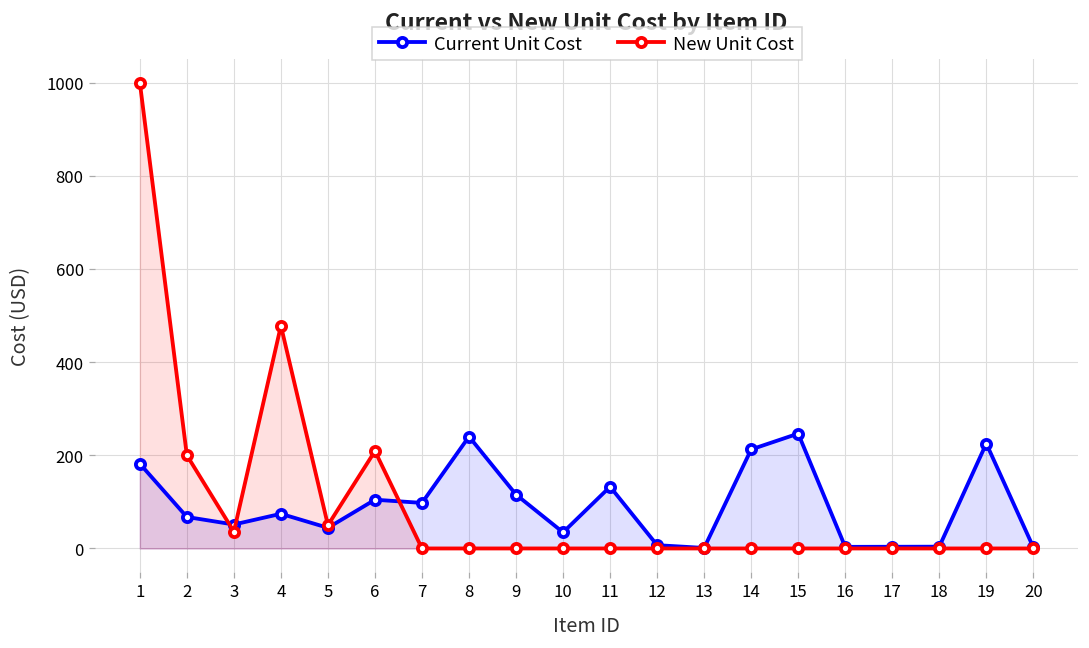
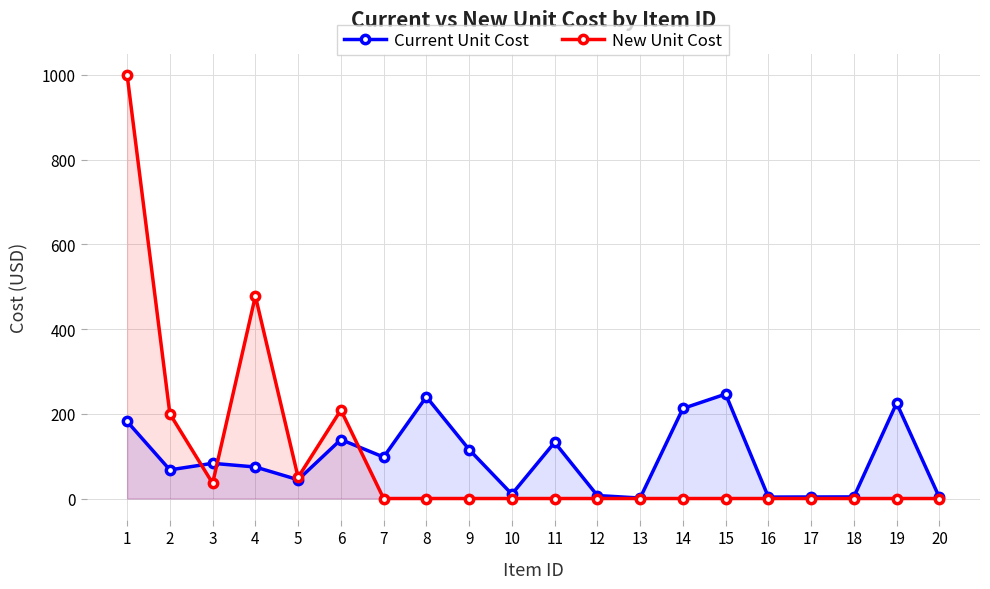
Current Unit Cost, 3: 50 -> 80
Current Unit Cost, 6: 100 -> 140
Current Unit Cost, 10: 30 -> 10
